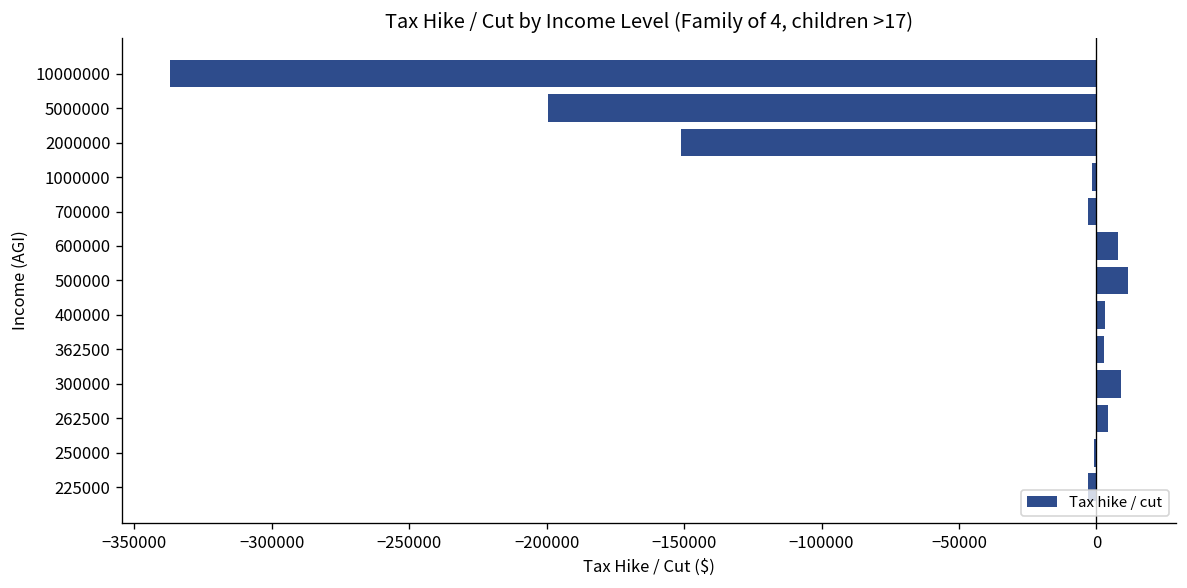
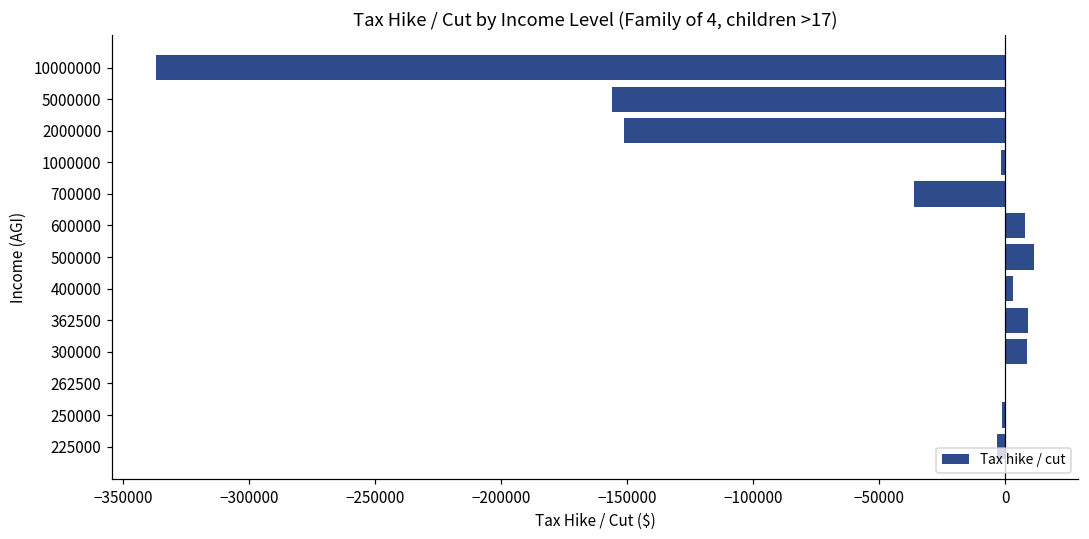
5000000: -199000 -> -156000
700000: -3000 -> -36000
362500: 3000 -> 9000
262500: 4000 -> 0
